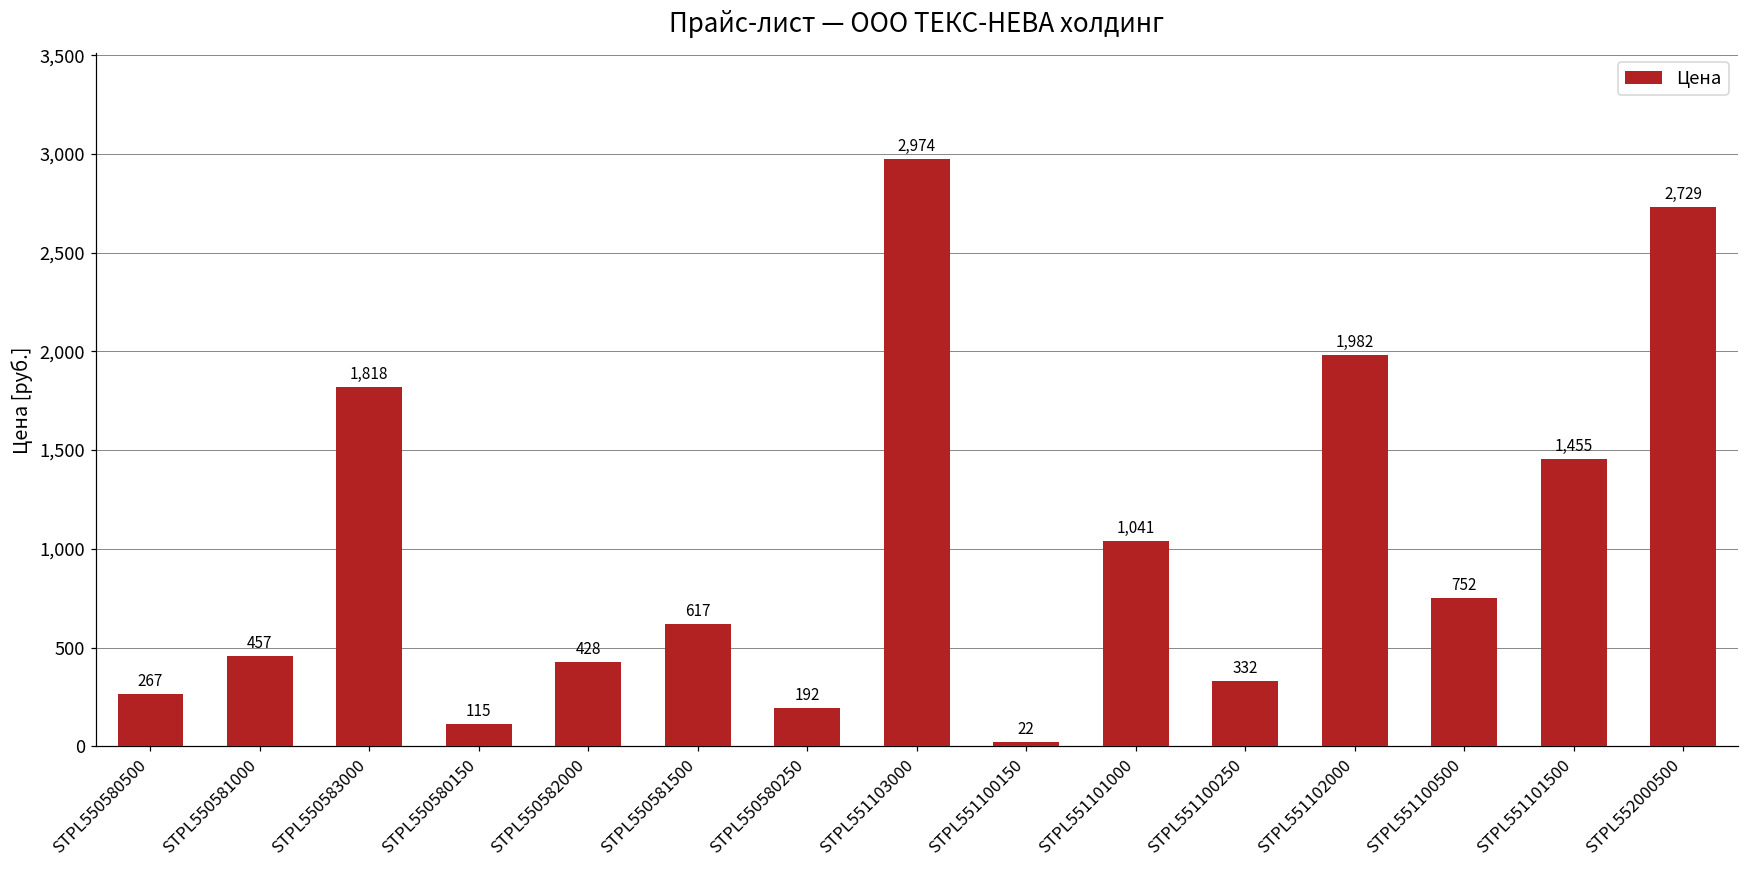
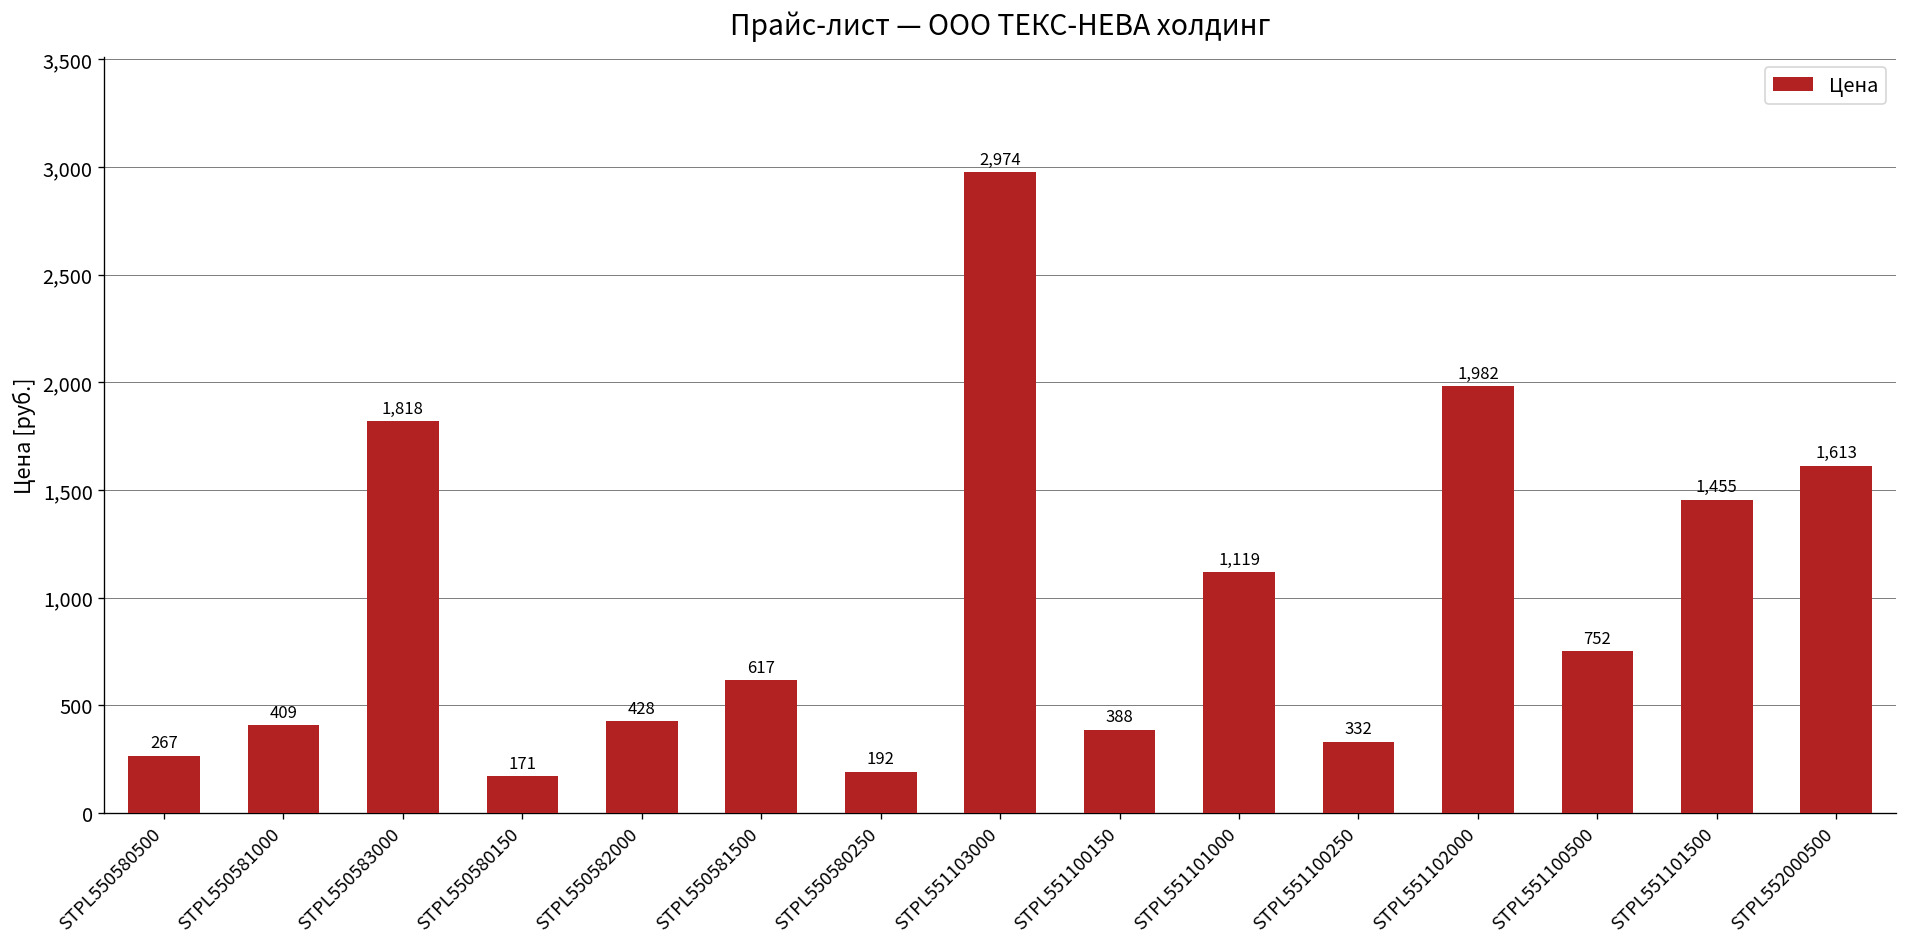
STPL550581000: 457 -> 409
STPL550580150: 115 -> 171
STPL551100150: 22 -> 388
STPL551101000: 1,041 -> 1,119
STPL552000500: 2,729 -> 1,613
